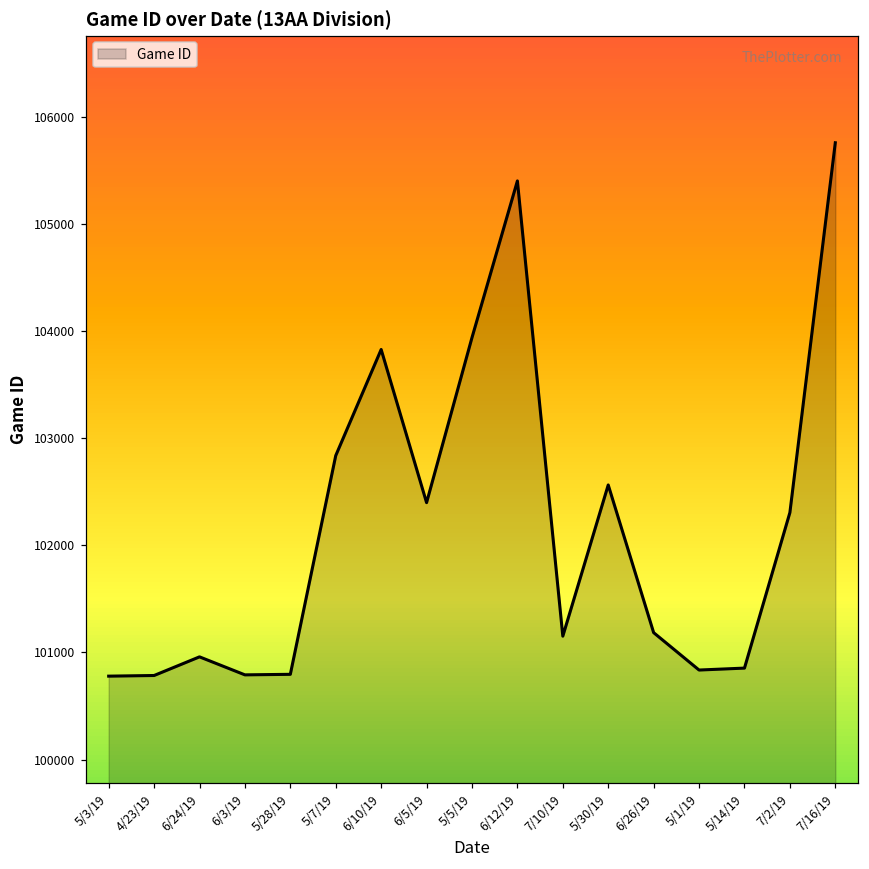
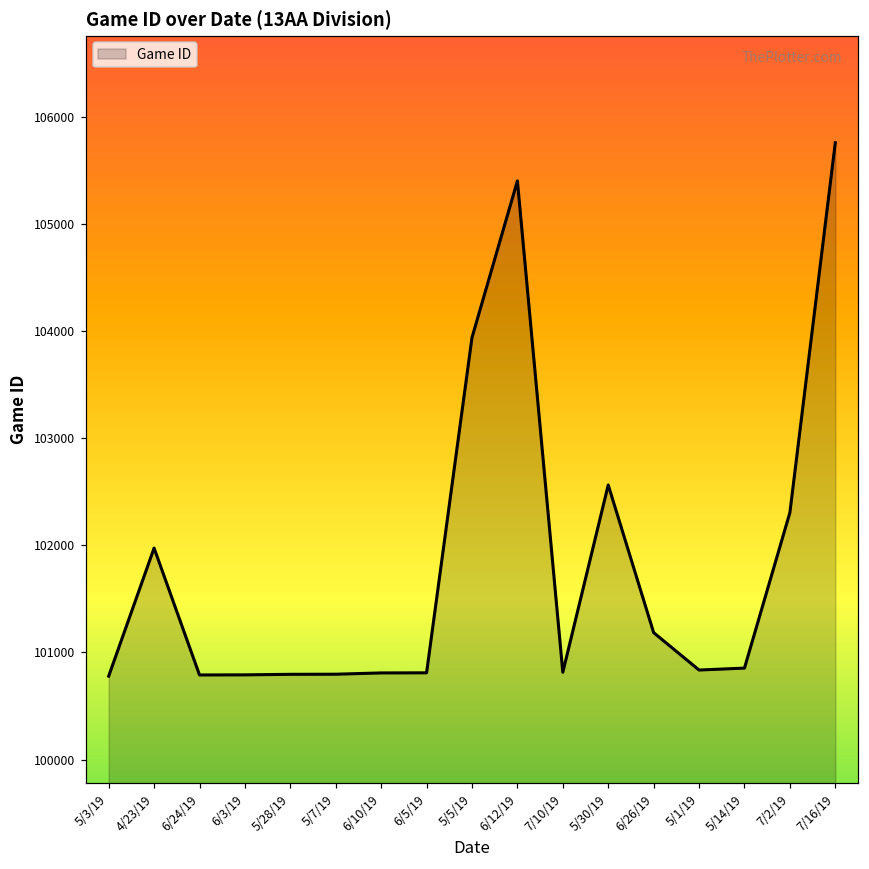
4/23/19: 100800 -> 102000
6/24/19: 101000 -> 100800
5/7/19: 102800 -> 100800
6/10/19: 103800 -> 100800
6/5/19: 102400 -> 100800
7/10/19: 101200 -> 100800
